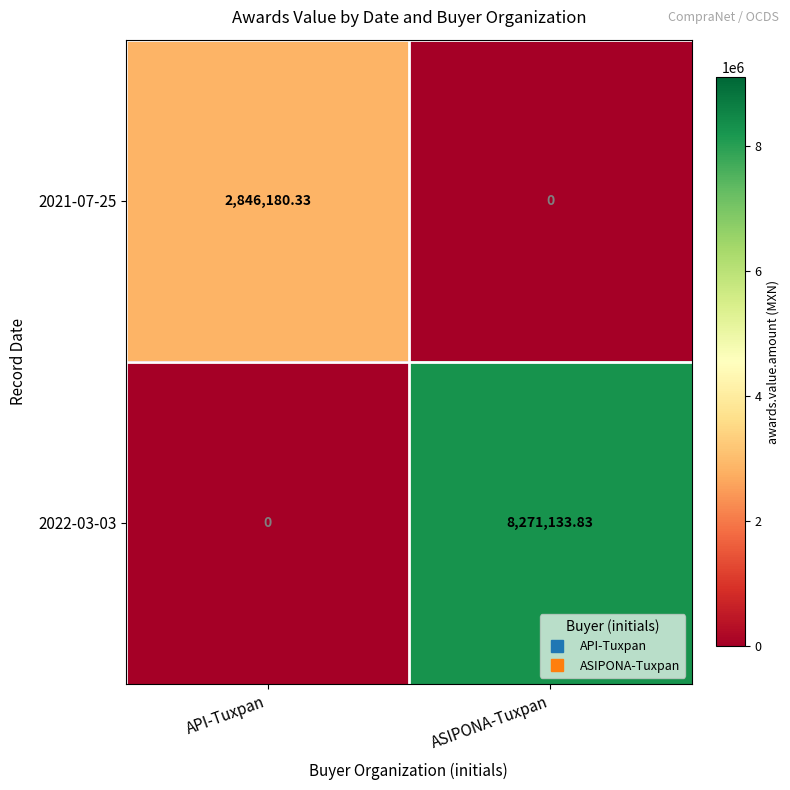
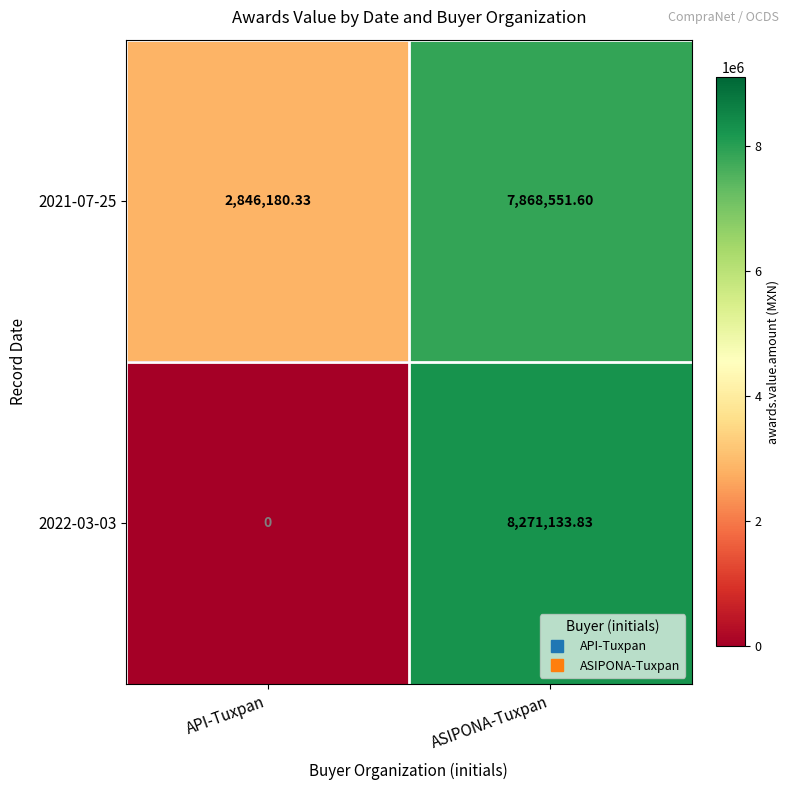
2021-07-25, ASIPONA-Tuxpan: 0 -> 7,868,551.60
